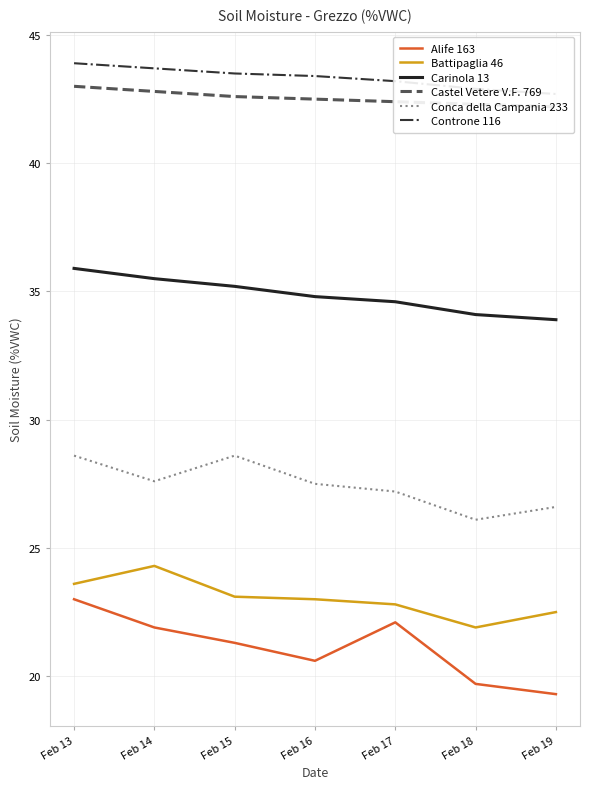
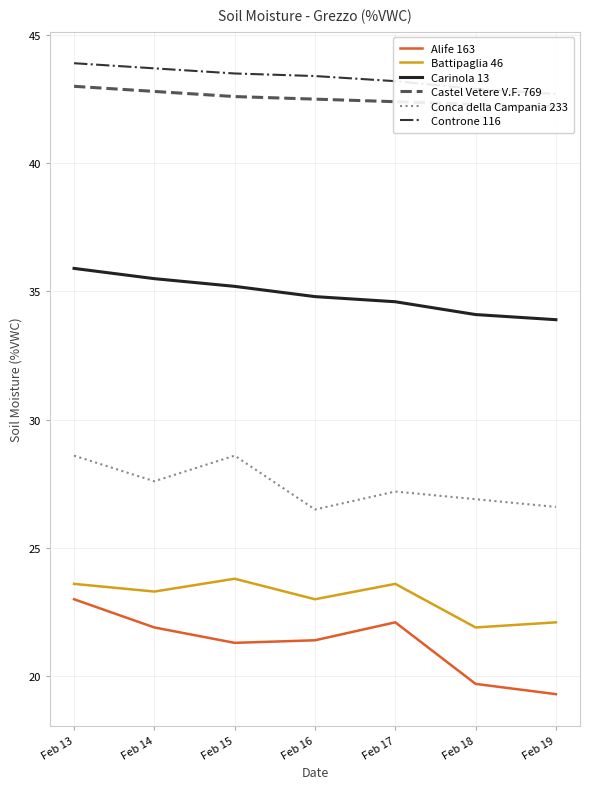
Battipaglia 46, Feb 14: 24.3 -> 23.3
Battipaglia 46, Feb 15: 23.1 -> 23.8
Alife 163, Feb 16: 20.6 -> 21.4
Conca della Campania 233, Feb 16: 27.5 -> 26.5
Battipaglia 46, Feb 17: 22.8 -> 23.6
Conca della Campania 233, Feb 18: 26.1 -> 26.9
Battipaglia 46, Feb 19: 22.5 -> 22.1
